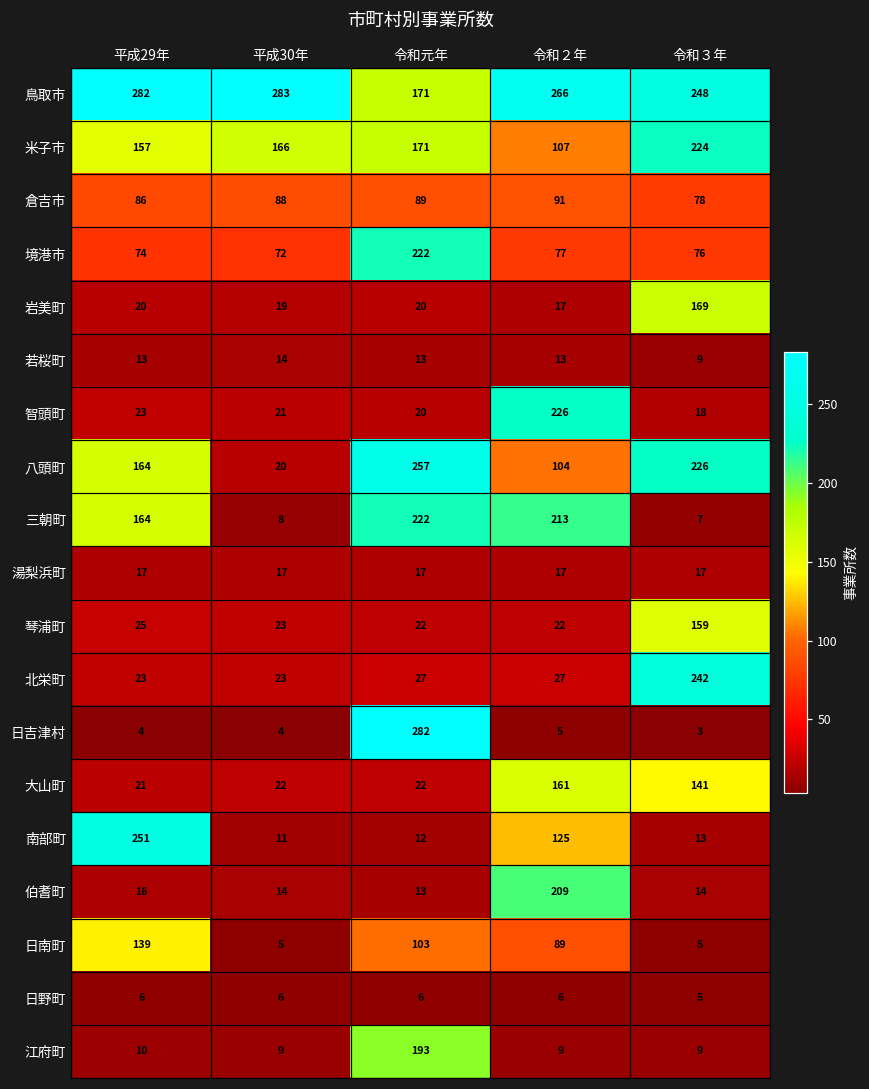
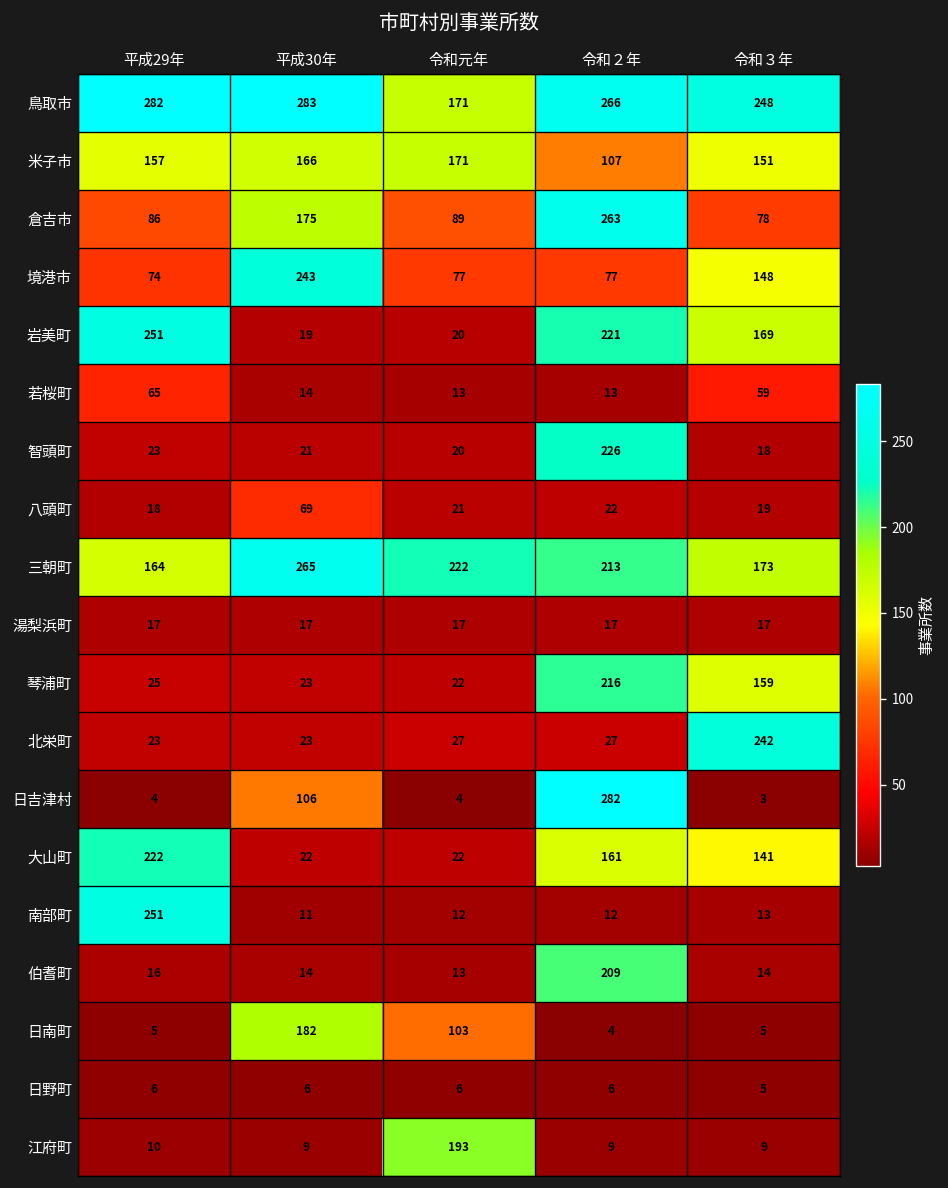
米子市, 令和３年: 224 -> 151
倉吉市, 平成30年: 88 -> 175
倉吉市, 令和２年: 91 -> 263
境港市, 平成30年: 72 -> 243
境港市, 令和元年: 222 -> 77
境港市, 令和３年: 76 -> 148
岩美町, 平成29年: 20 -> 251
岩美町, 令和２年: 17 -> 221
若桜町, 平成29年: 13 -> 65
若桜町, 令和３年: 9 -> 59
八頭町, 平成29年: 164 -> 18
八頭町, 平成30年: 20 -> 69
八頭町, 令和元年: 257 -> 21
八頭町, 令和２年: 104 -> 22
八頭町, 令和３年: 226 -> 19
三朝町, 平成30年: 8 -> 265
三朝町, 令和３年: 7 -> 173
琴浦町, 令和２年: 22 -> 216
日吉津村, 平成30年: 4 -> 106
日吉津村, 令和元年: 282 -> 4
日吉津村, 令和２年: 5 -> 282
大山町, 平成29年: 21 -> 222
南部町, 令和２年: 125 -> 12
日南町, 平成29年: 139 -> 5
日南町, 平成30年: 5 -> 182
日南町, 令和２年: 89 -> 4
